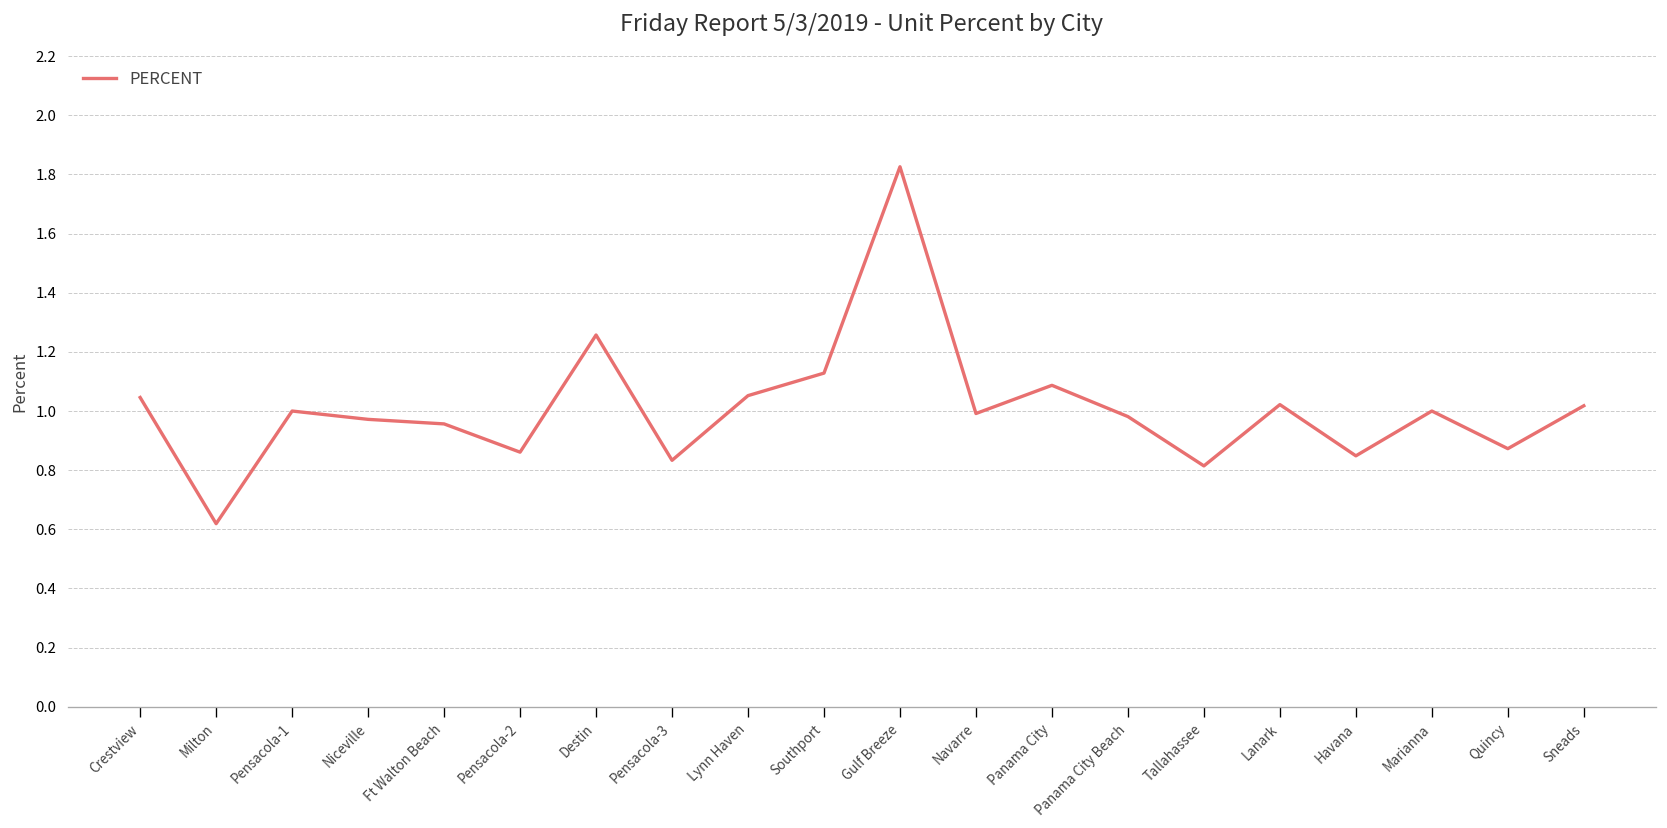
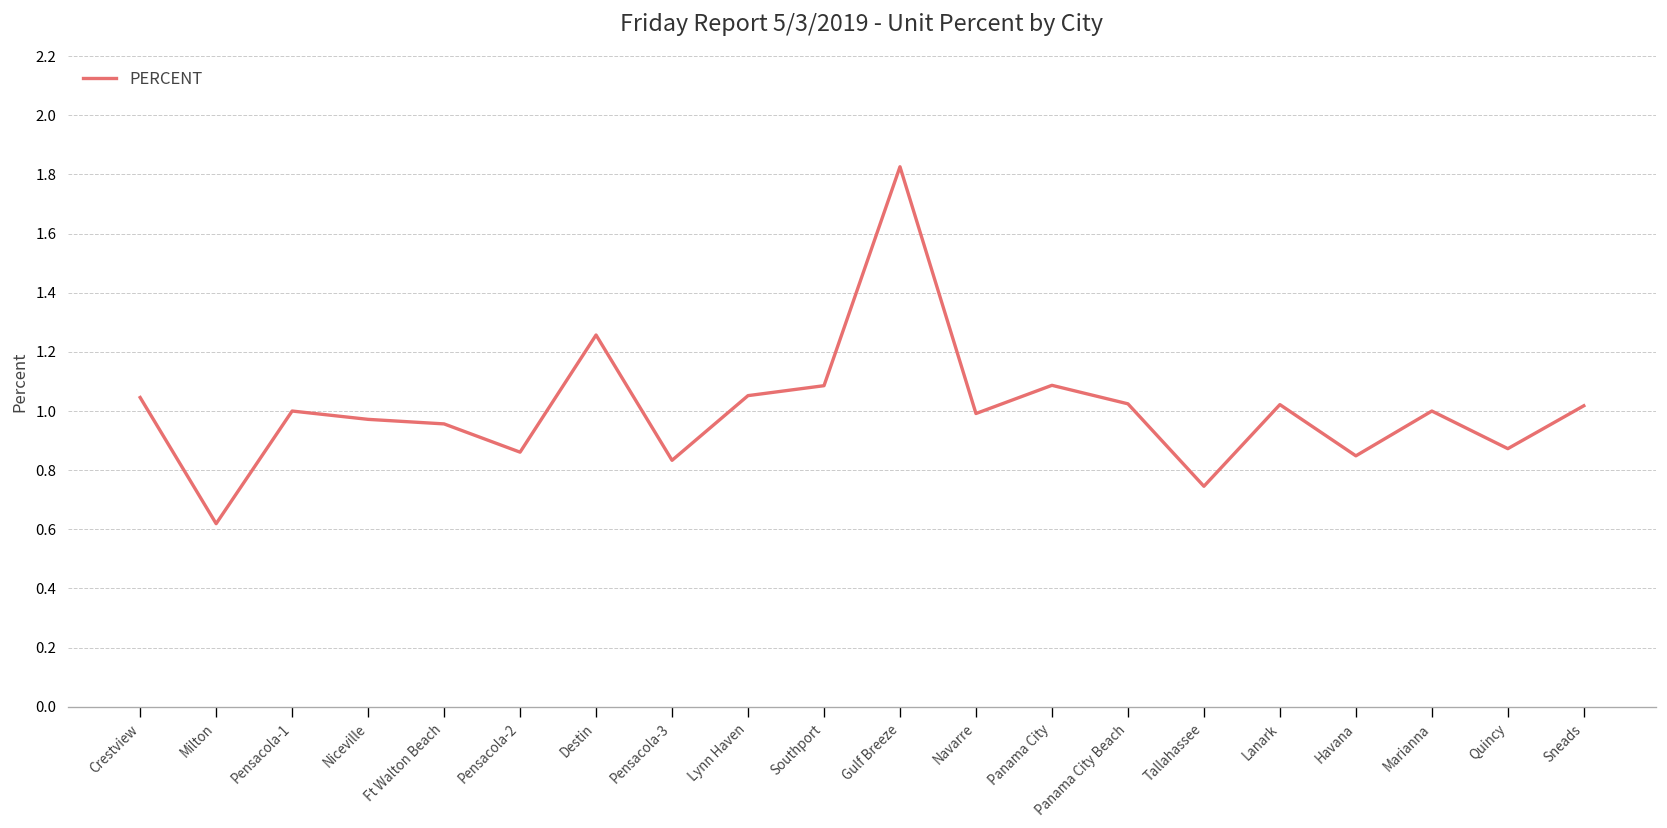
Southport: 1.13 -> 1.09
Panama City Beach: 0.98 -> 1.02
Tallahassee: 0.81 -> 0.75
